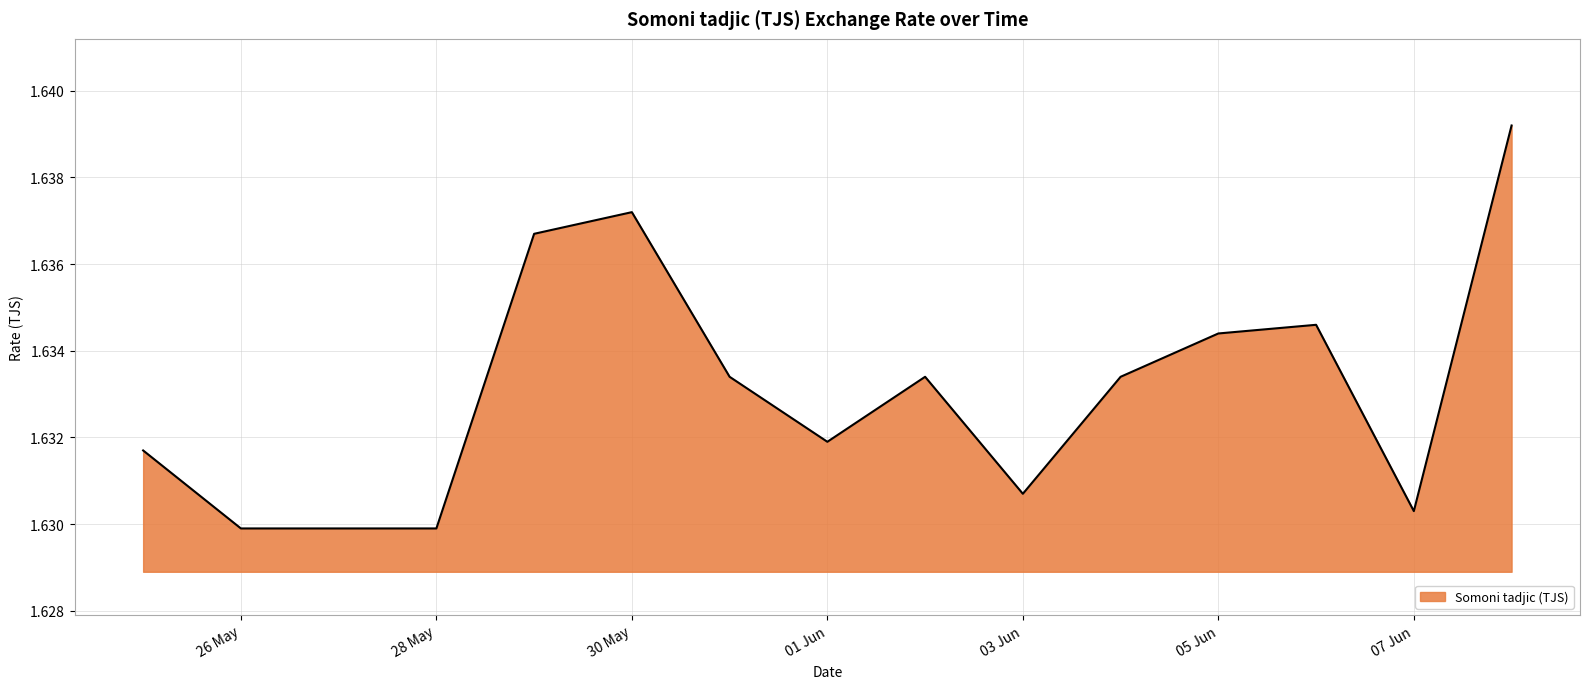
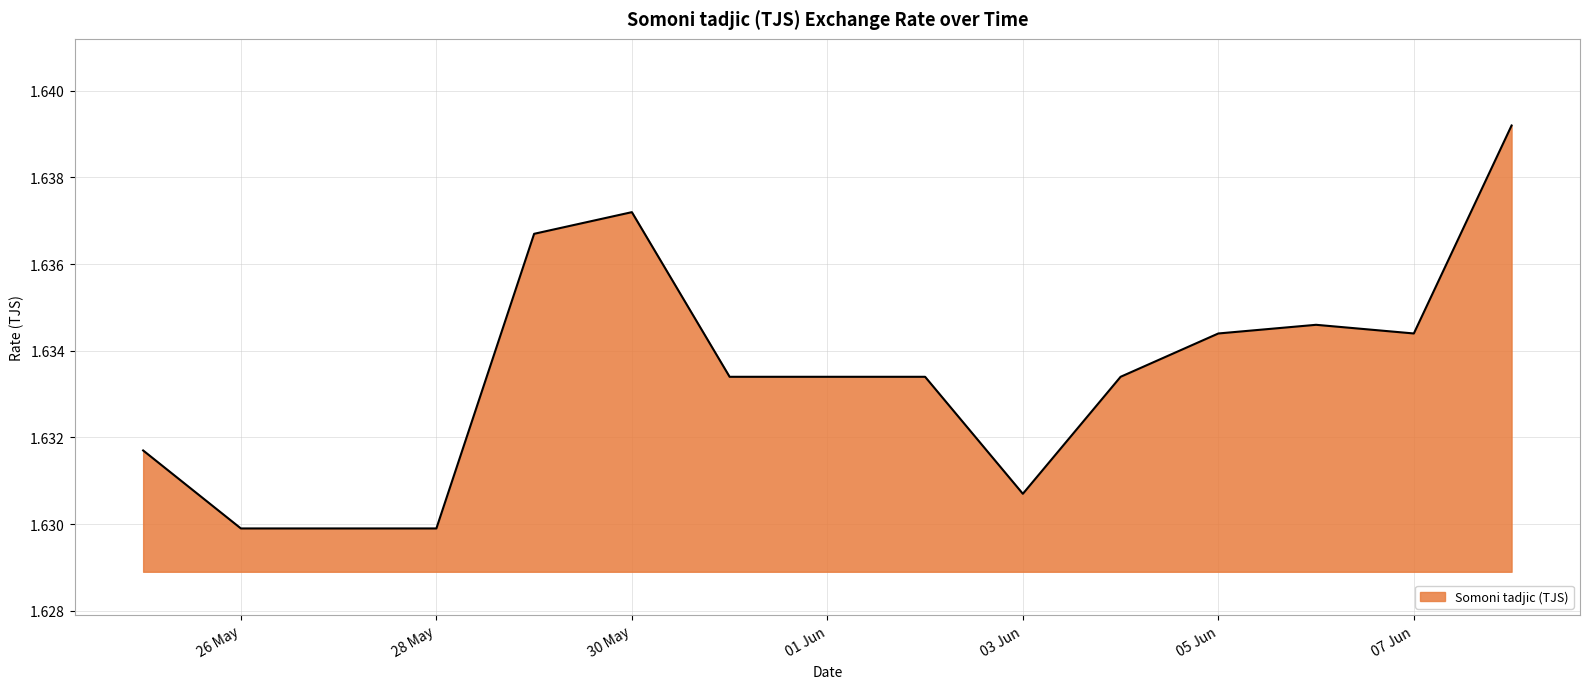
01 Jun: 1.6319 -> 1.6334
07 Jun: 1.6303 -> 1.6344
